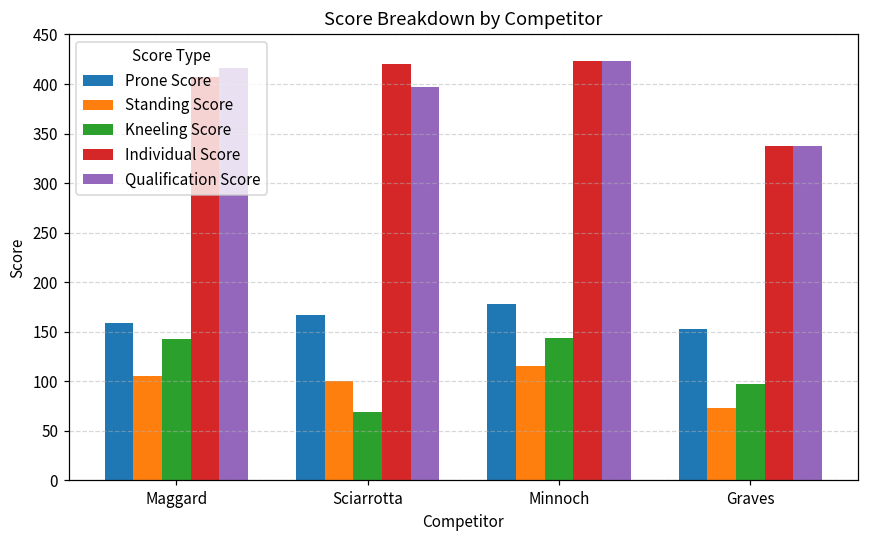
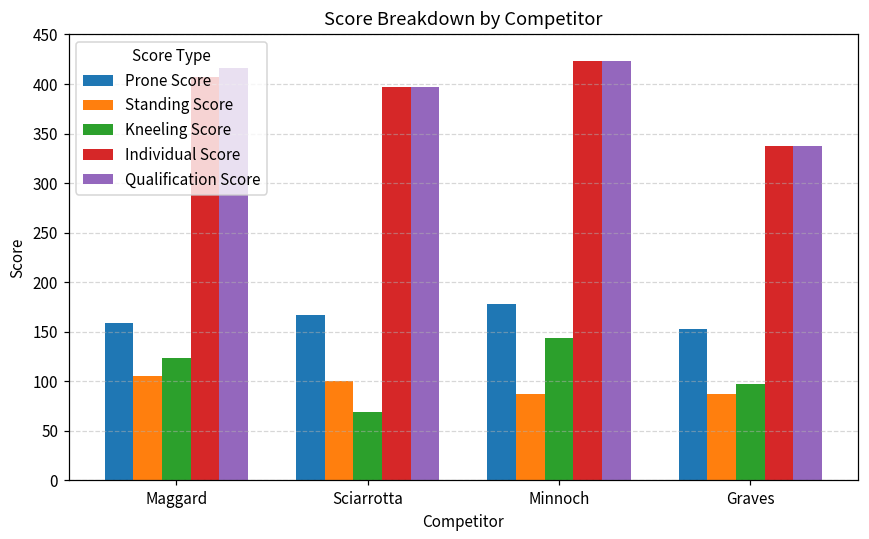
Kneeling Score, Maggard: 140 -> 120
Individual Score, Sciarrotta: 420 -> 400
Standing Score, Minnoch: 120 -> 90
Standing Score, Graves: 70 -> 90
